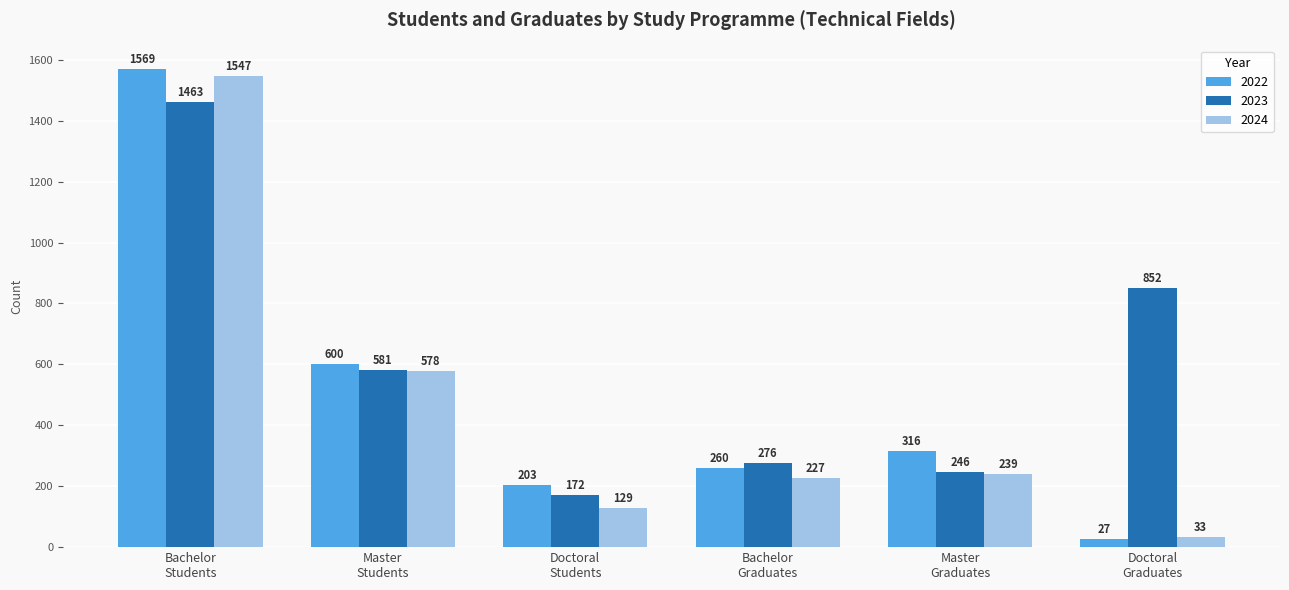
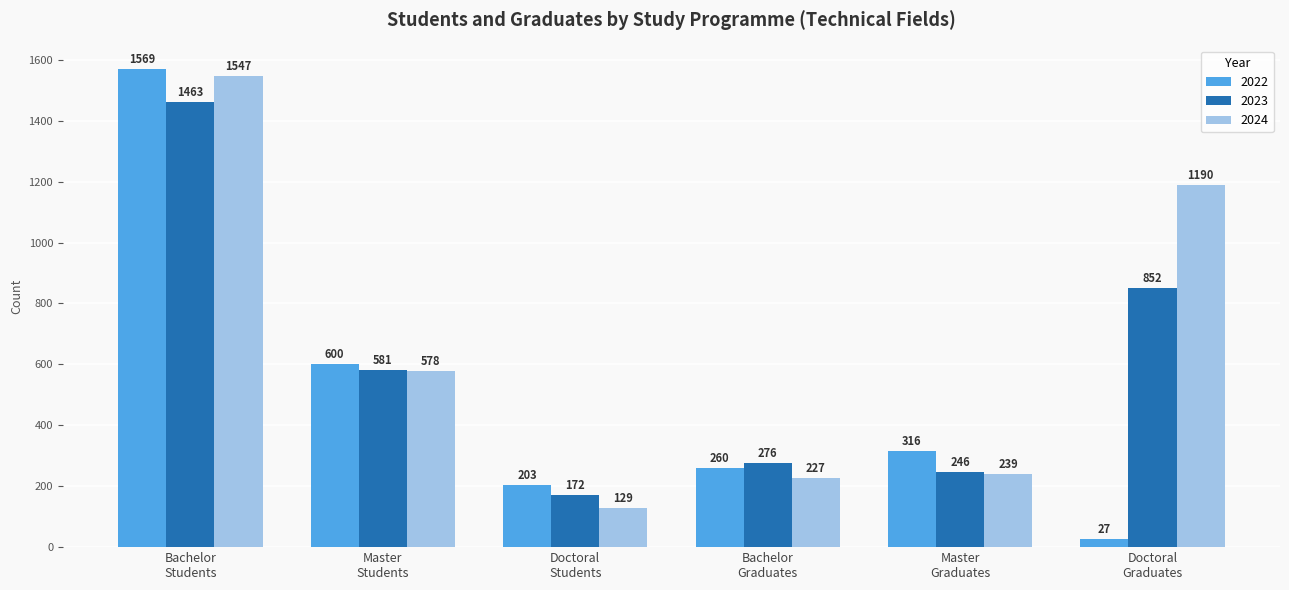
2024, Doctoral Graduates: 33 -> 1190
